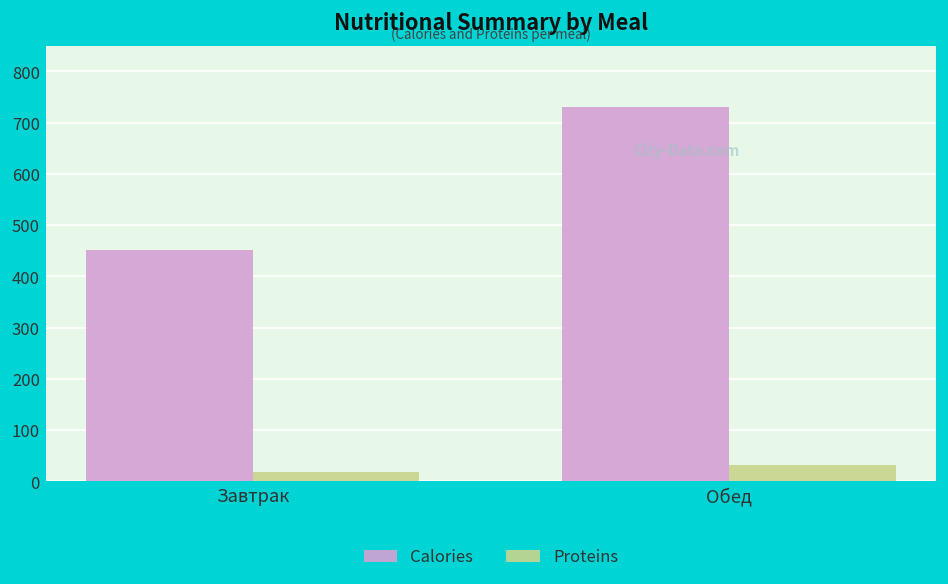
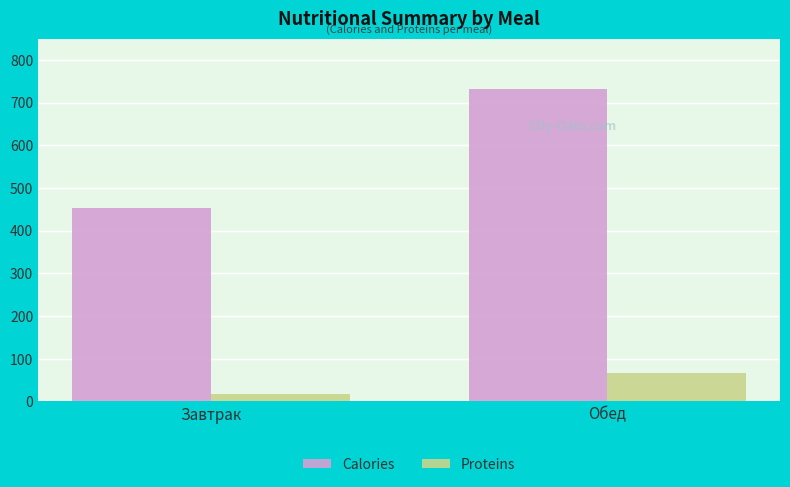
Proteins, Обед: 30 -> 70
